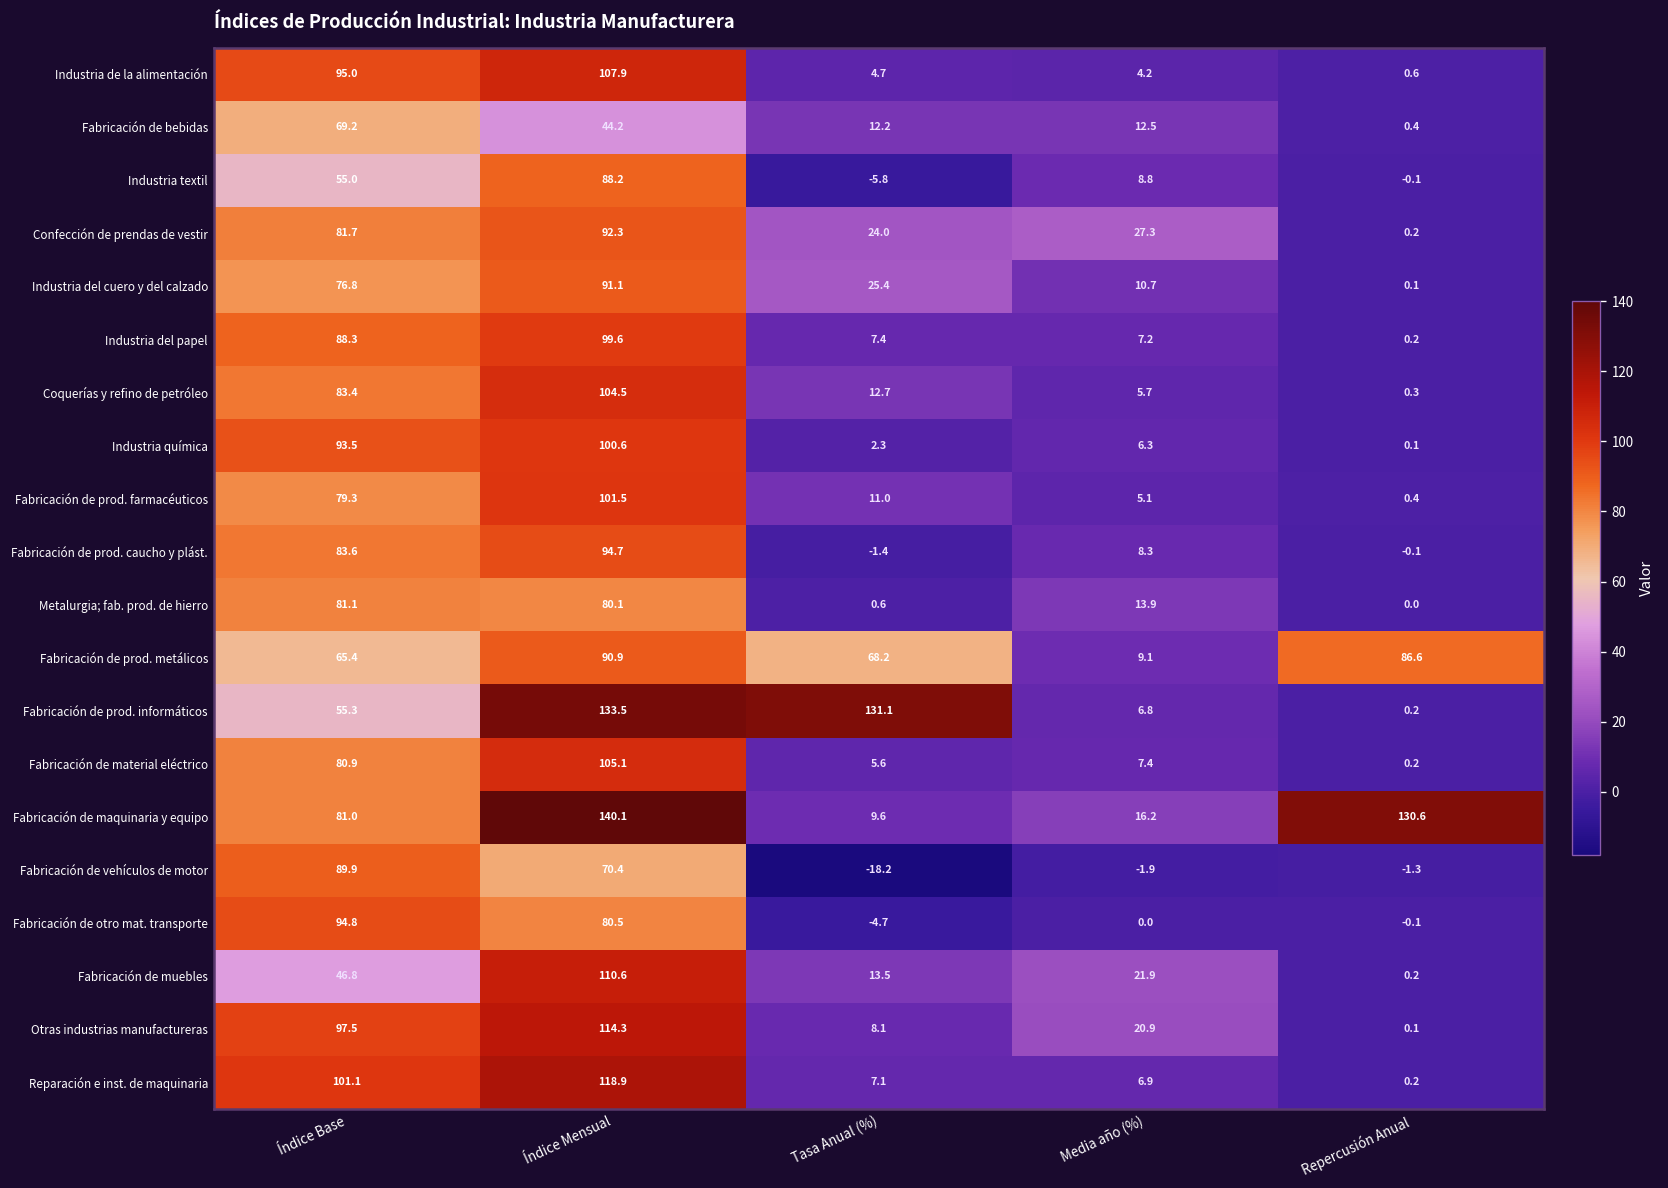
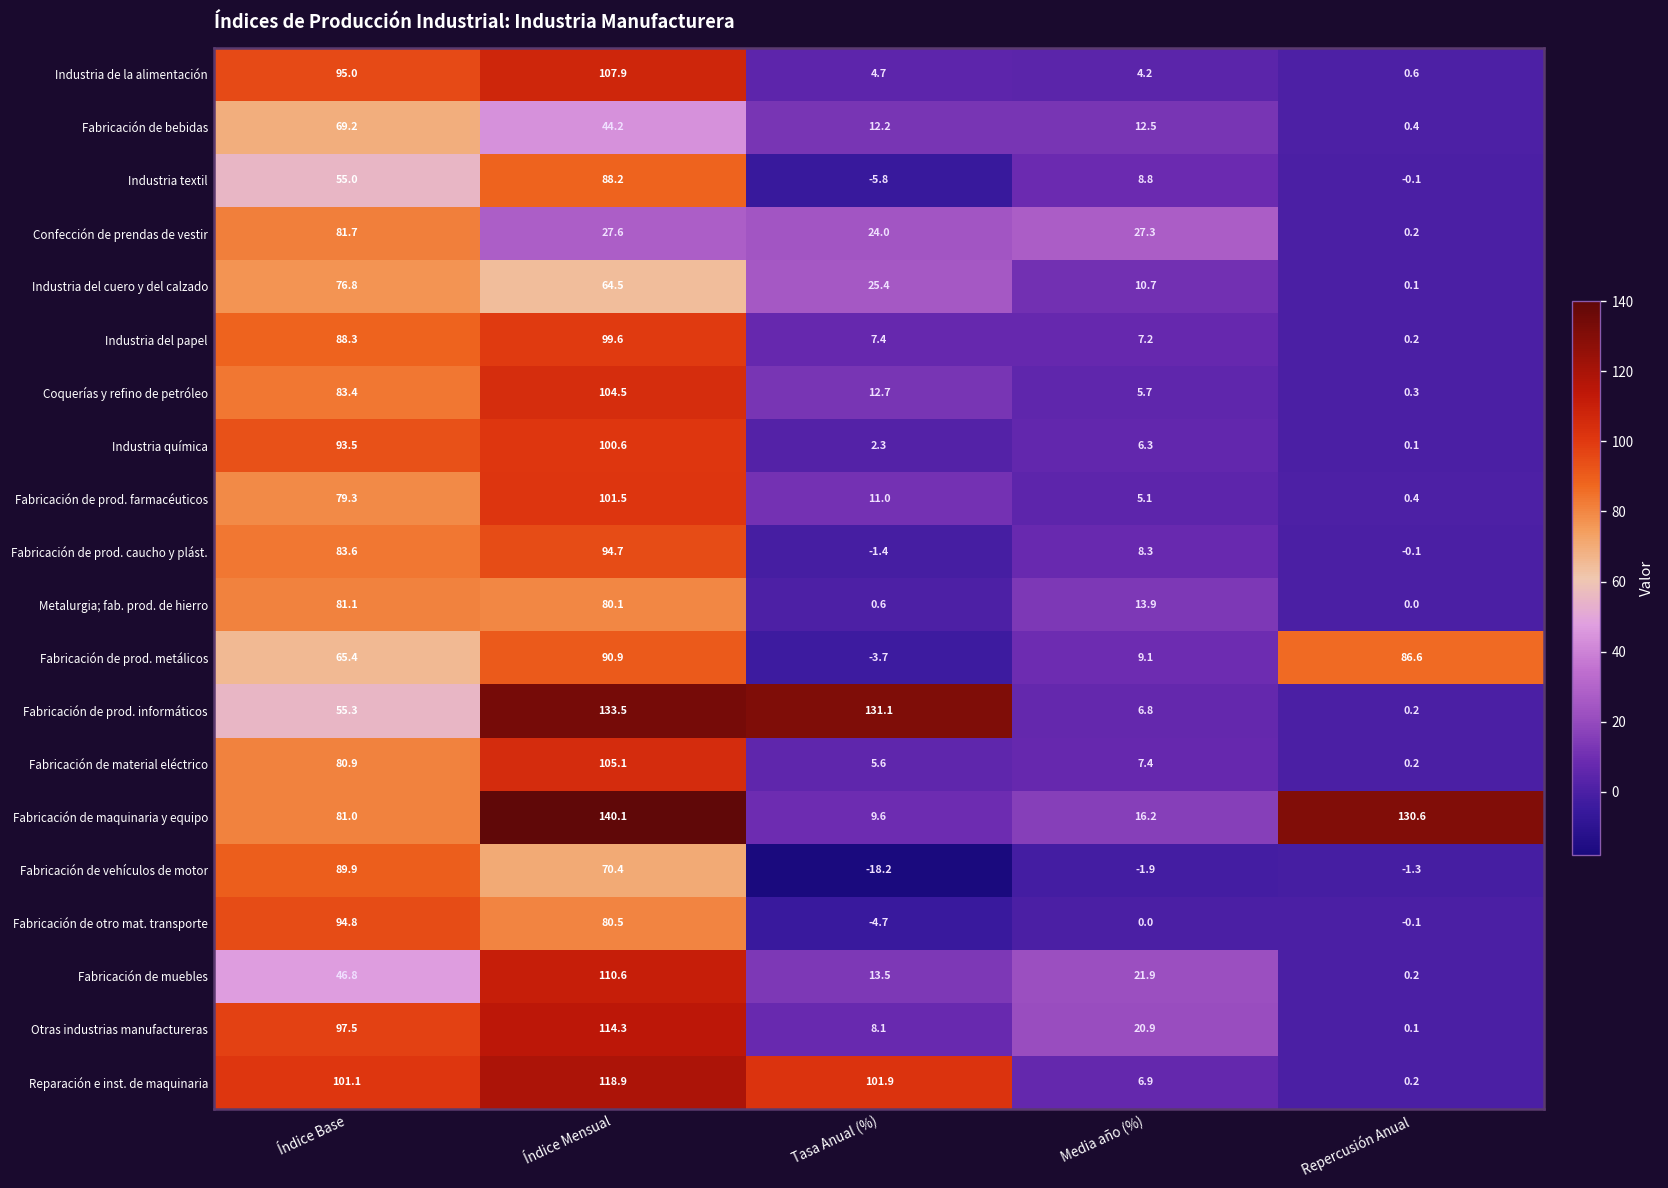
Confección de prendas de vestir, Índice Mensual: 92.3 -> 27.6
Industria del cuero y del calzado, Índice Mensual: 91.1 -> 64.5
Fabricación de prod. metálicos, Tasa Anual (%): 68.2 -> -3.7
Reparación e inst. de maquinaria, Tasa Anual (%): 7.1 -> 101.9
